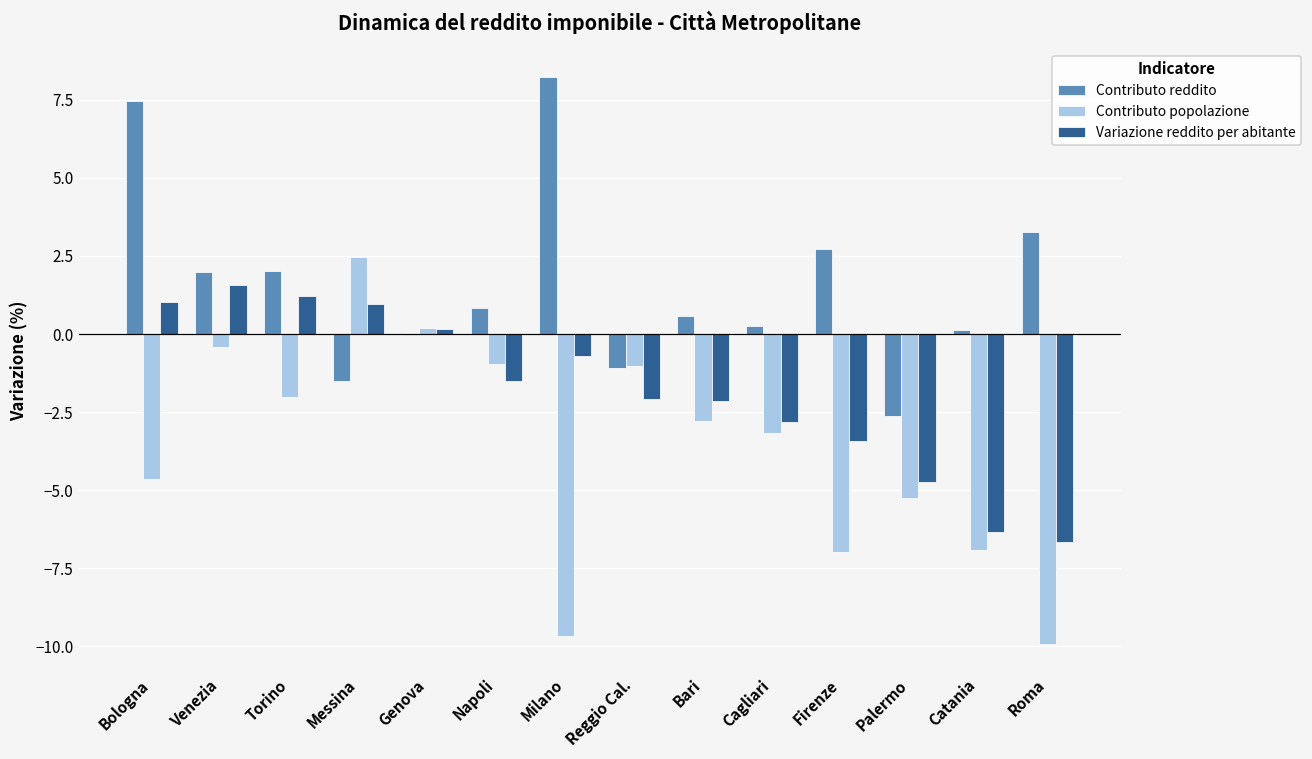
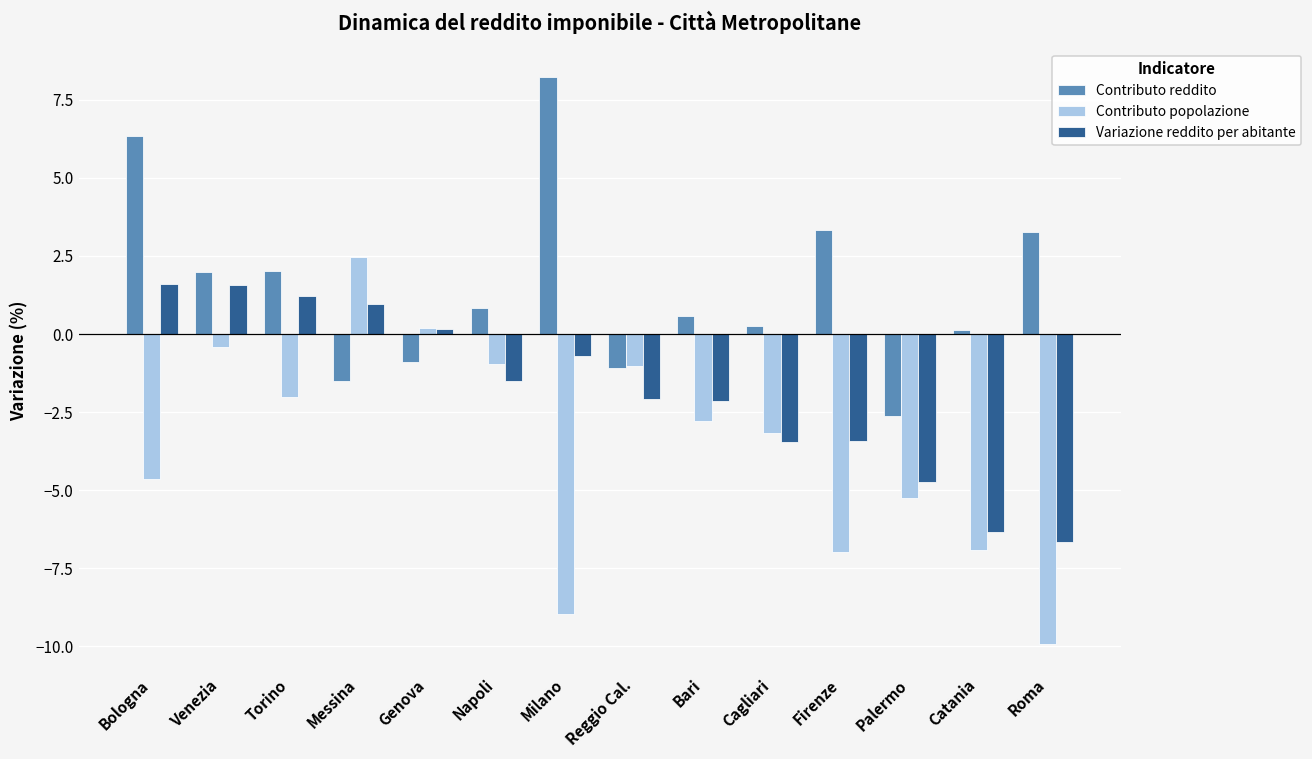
Contributo reddito, Bologna: 7.5 -> 6.3
Variazione reddito per abitante, Bologna: 1.0 -> 1.6
Contributo reddito, Genova: 0.0 -> -0.9
Contributo popolazione, Milano: -9.7 -> -9.0
Variazione reddito per abitante, Cagliari: -2.8 -> -3.5
Contributo reddito, Firenze: 2.7 -> 3.3
